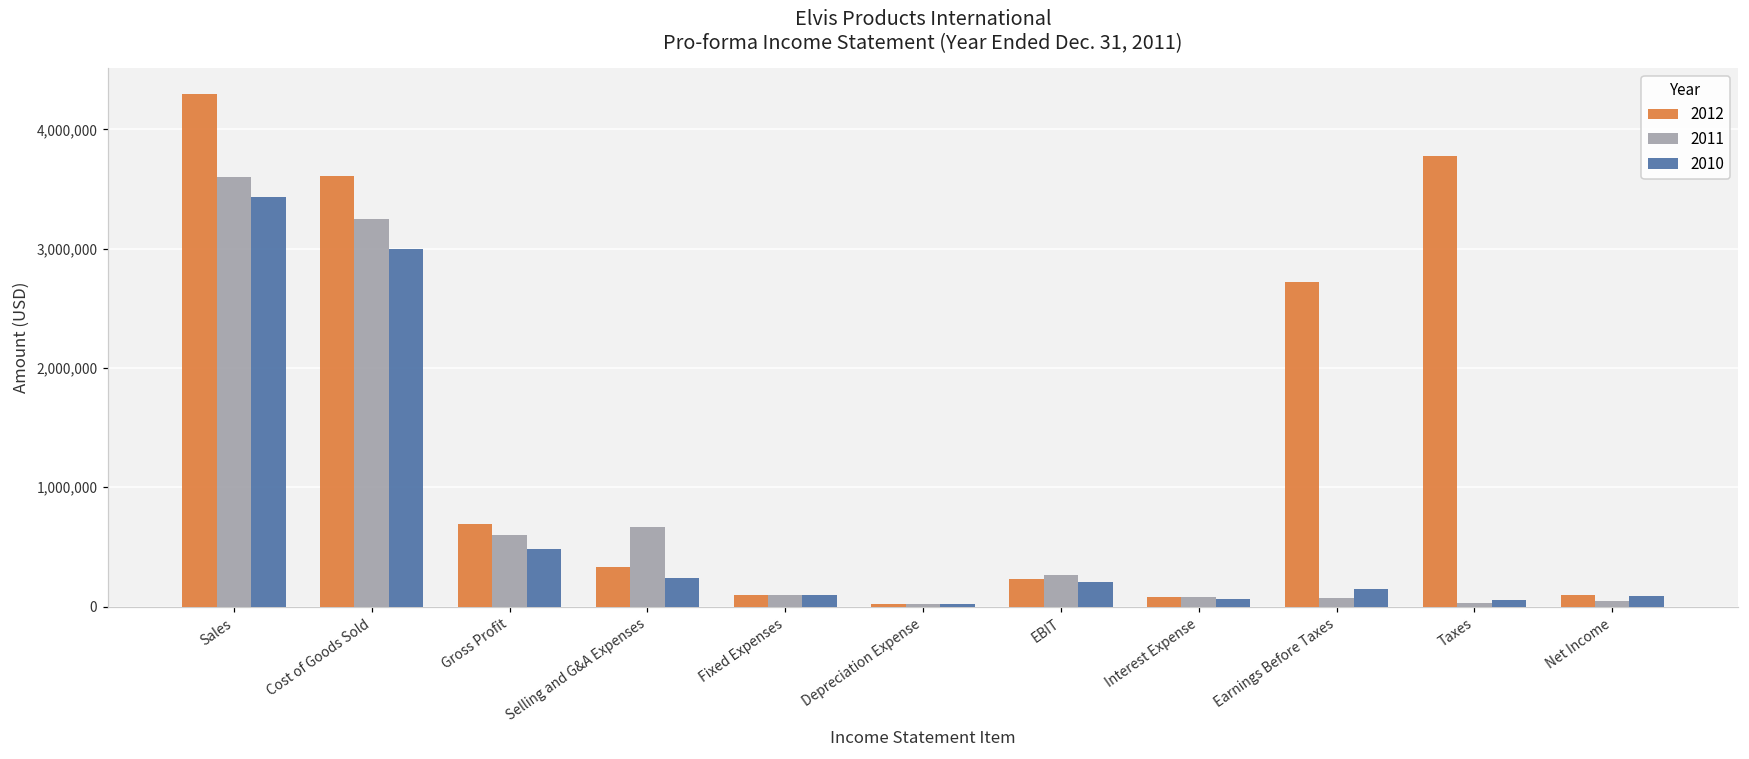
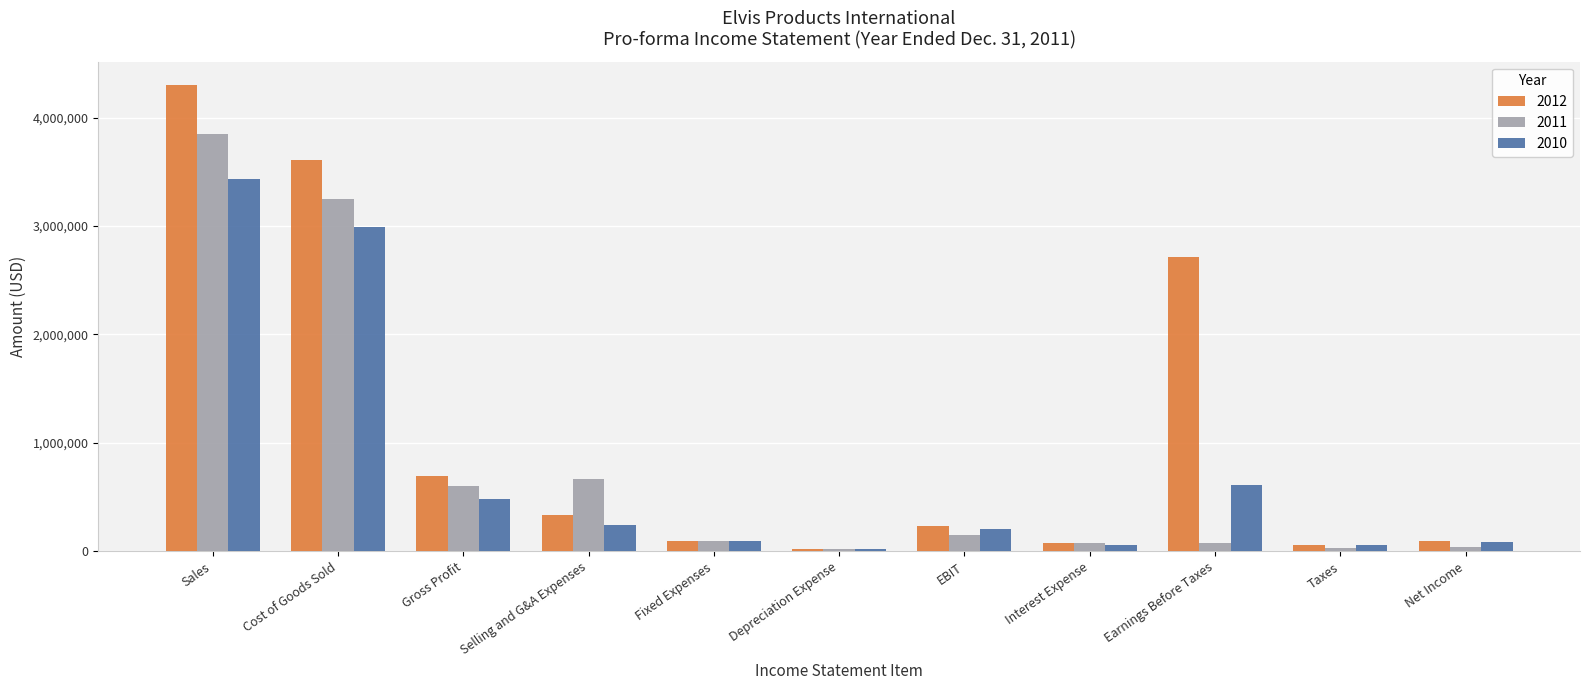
2011, Sales: 3,600,000 -> 3,850,000
2011, EBIT: 270,000 -> 150,000
2010, Earnings Before Taxes: 150,000 -> 610,000
2012, Taxes: 3,780,000 -> 60,000
